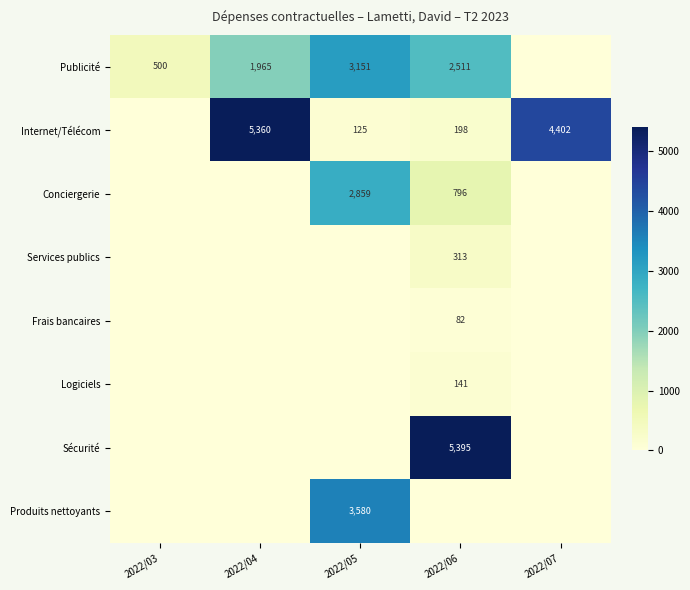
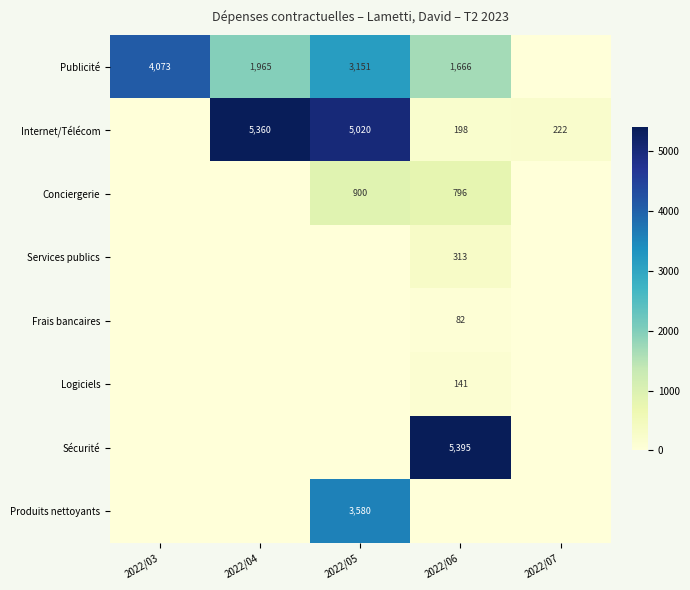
Publicité, 2022/03: 500 -> 4,073
Publicité, 2022/06: 2,511 -> 1,666
Internet/Télécom, 2022/05: 125 -> 5,020
Internet/Télécom, 2022/07: 4,402 -> 222
Conciergerie, 2022/05: 2,859 -> 900
